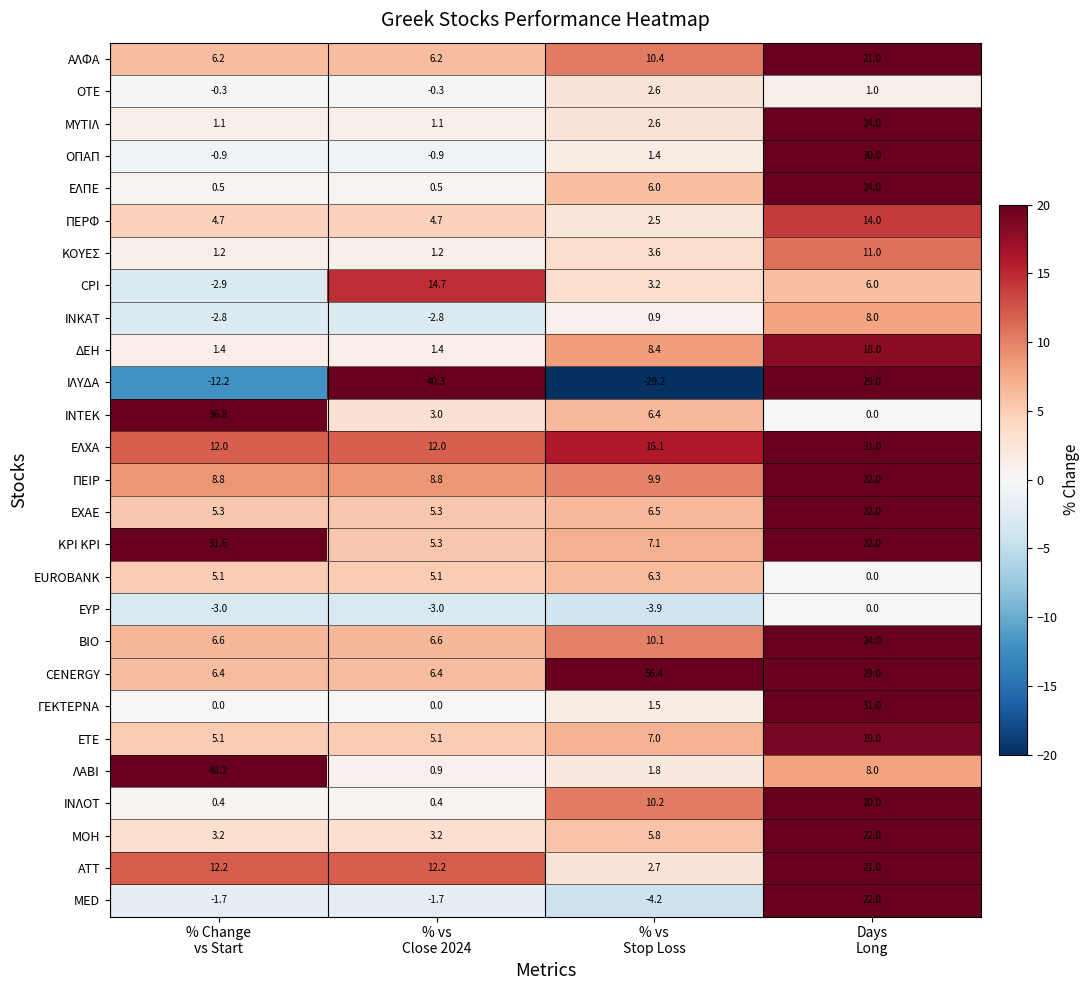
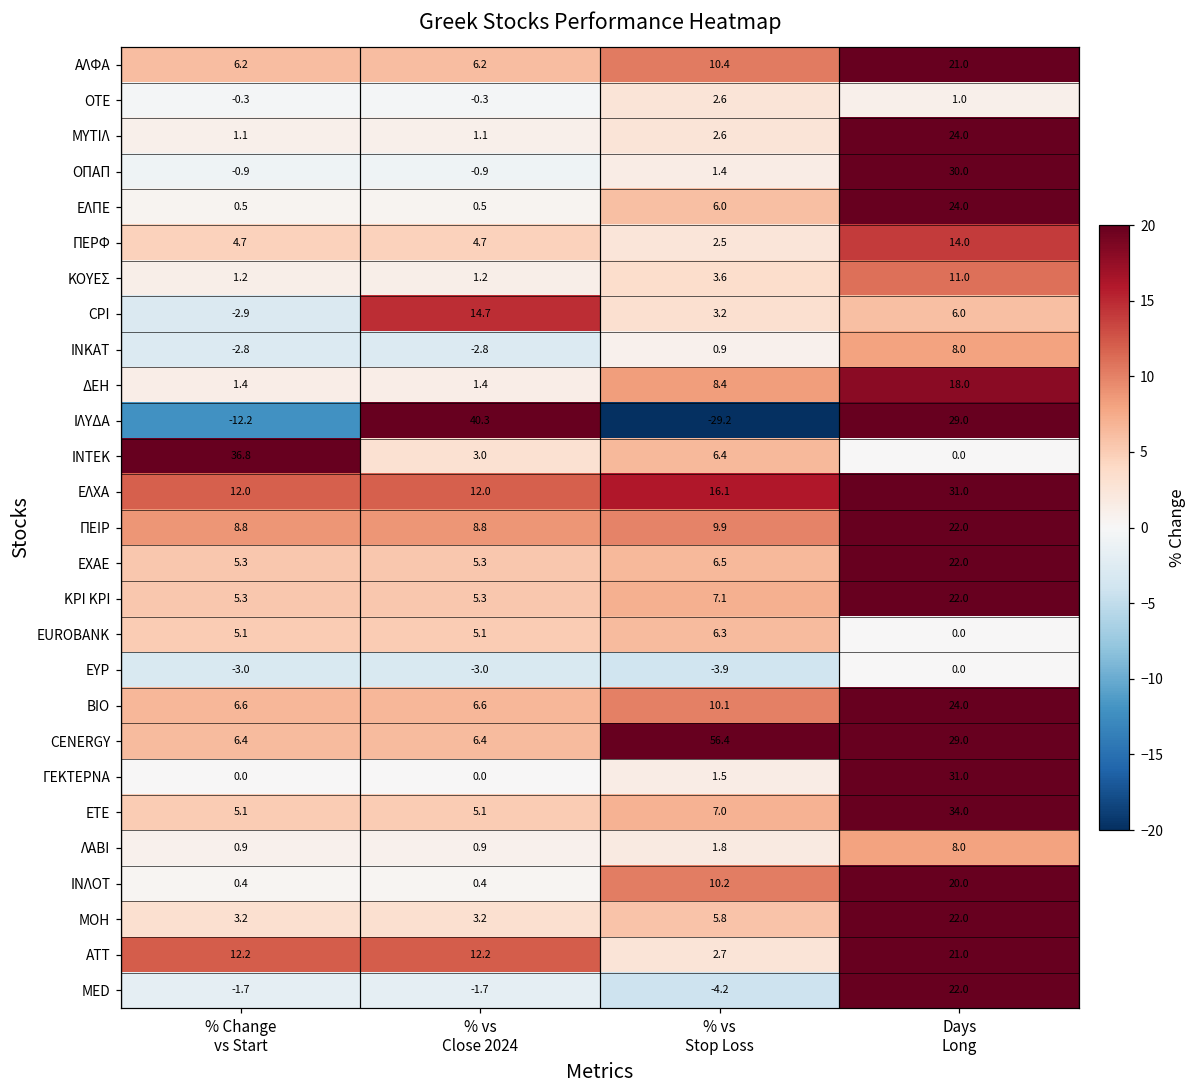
ΚΡΙ ΚΡΙ, % Change vs Start: 31.6 -> 5.3
ΕΤΕ, Days Long: 19.0 -> 34.0
ΛΑΒΙ, % Change vs Start: 48.2 -> 0.9
